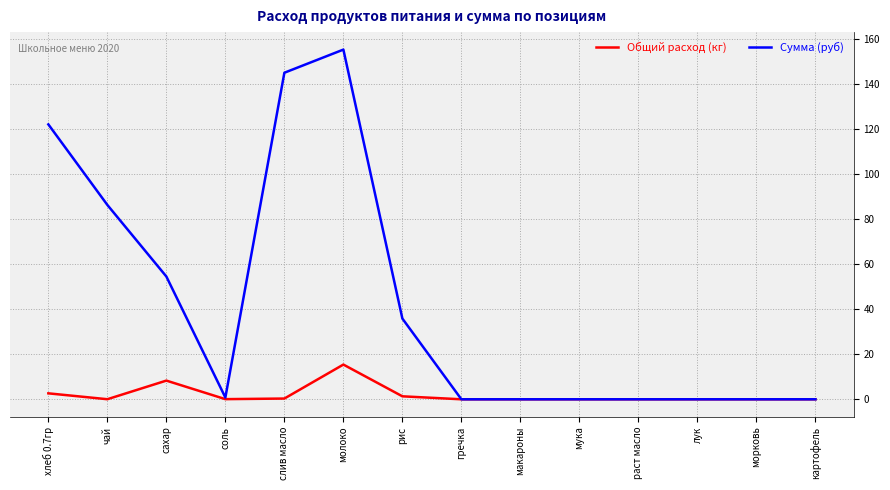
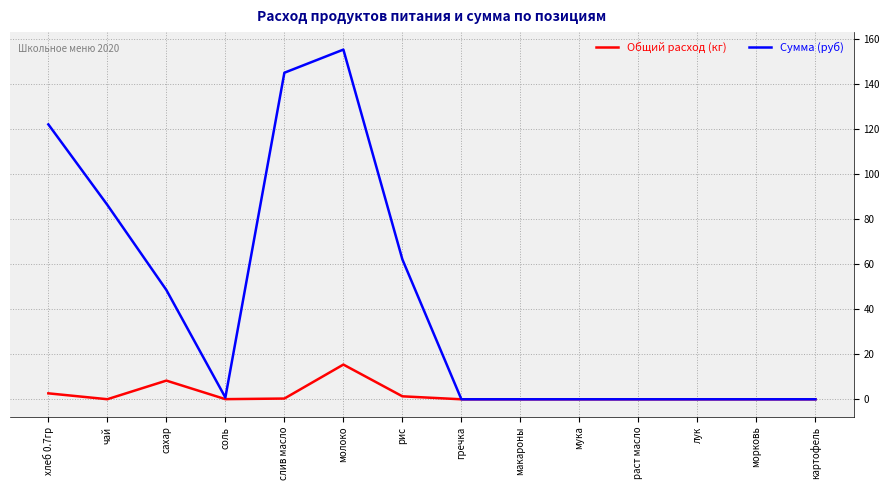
Сумма (руб), сахар: 54 -> 48
Сумма (руб), рис: 36 -> 62
